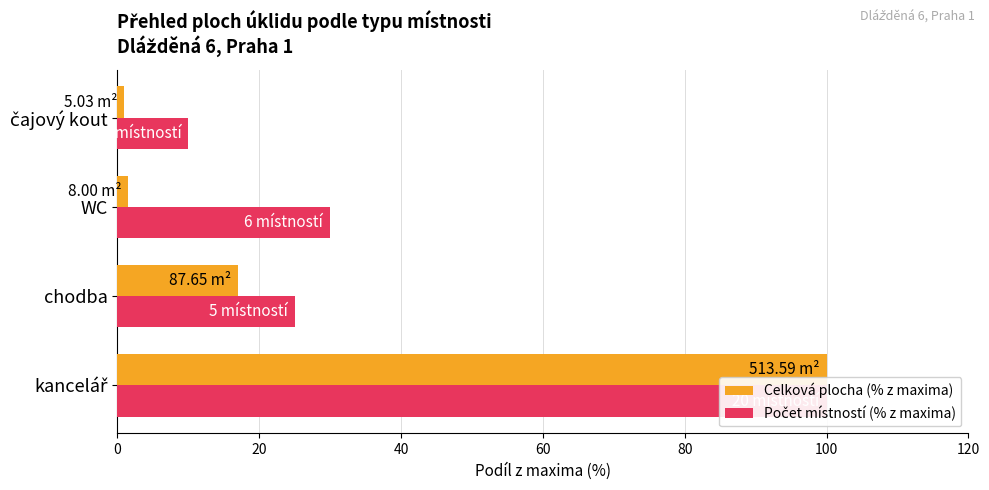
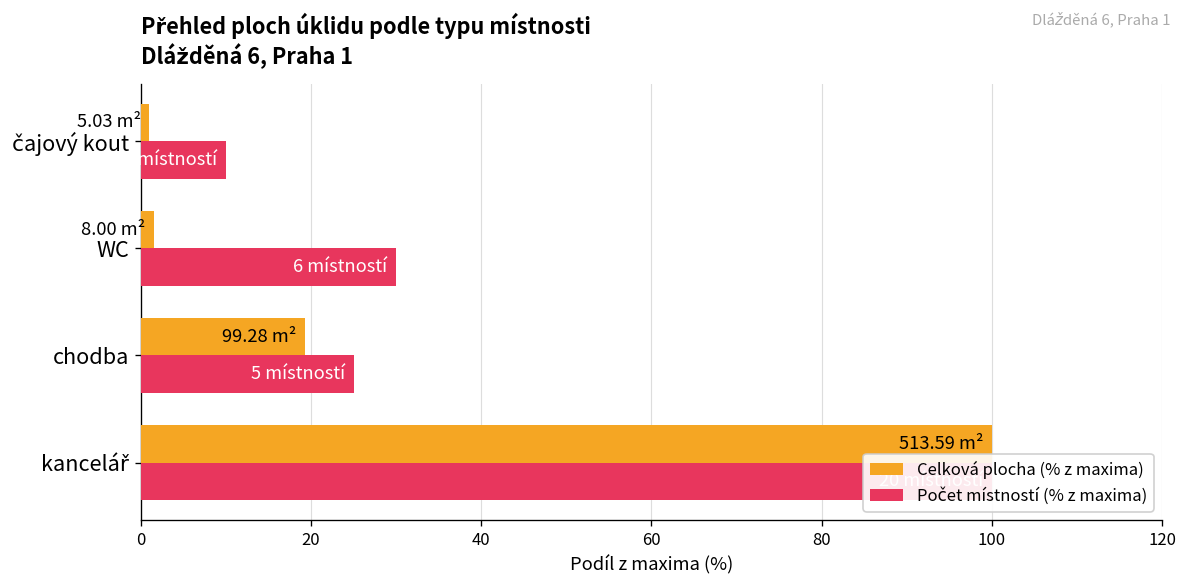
Celková plocha (% z maxima), chodba: 87.65 -> 99.28
